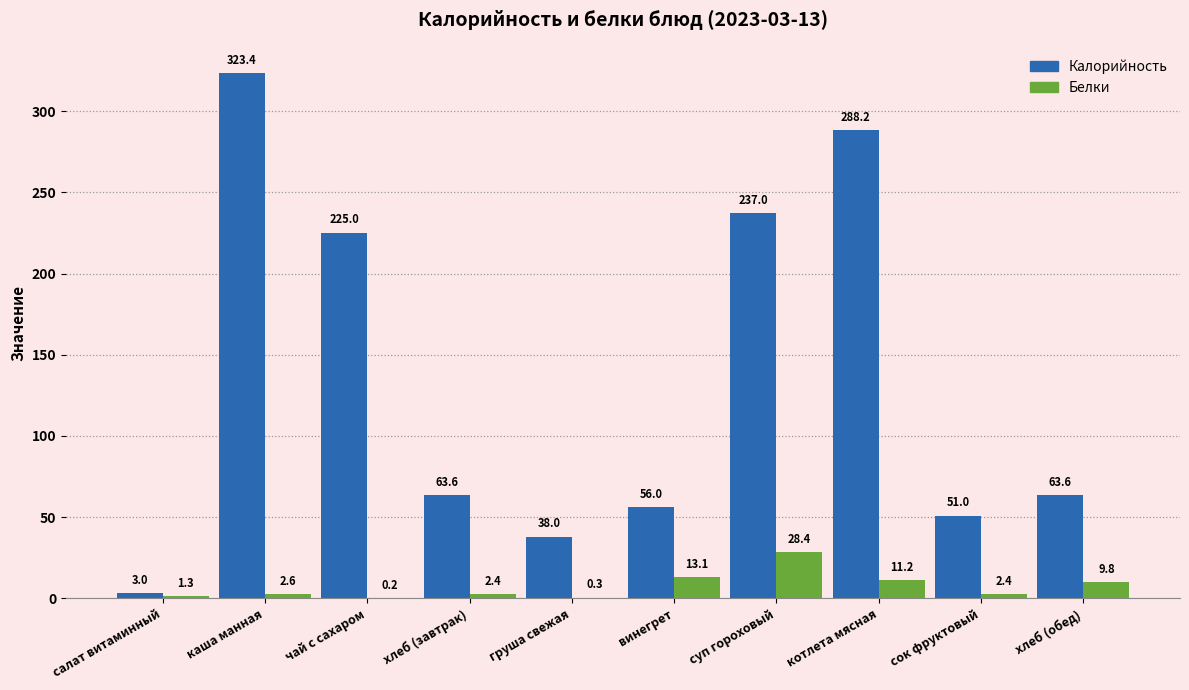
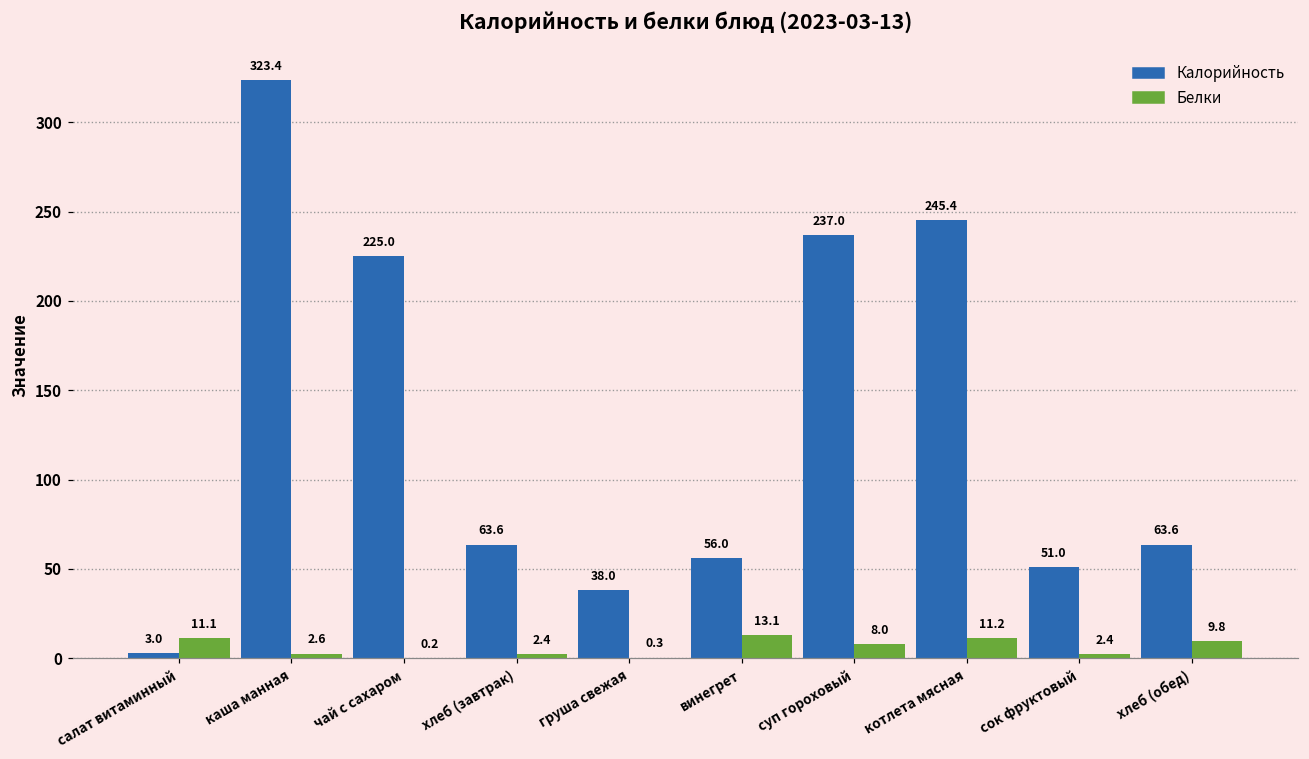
Белки, салат витаминный: 1.3 -> 11.1
Белки, суп гороховый: 28.4 -> 8.0
Калорийность, котлета мясная: 288.2 -> 245.4
